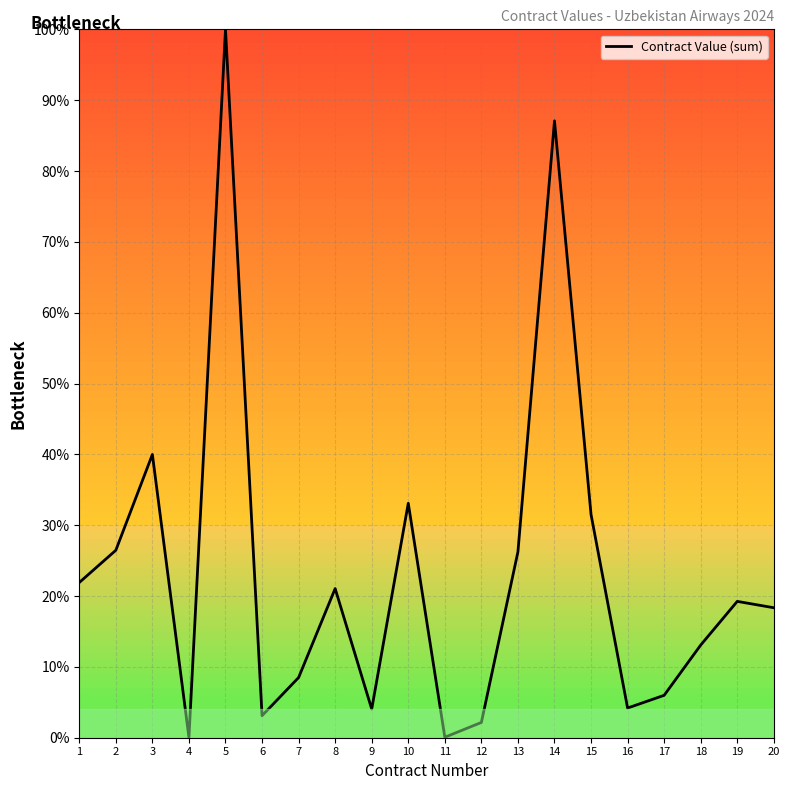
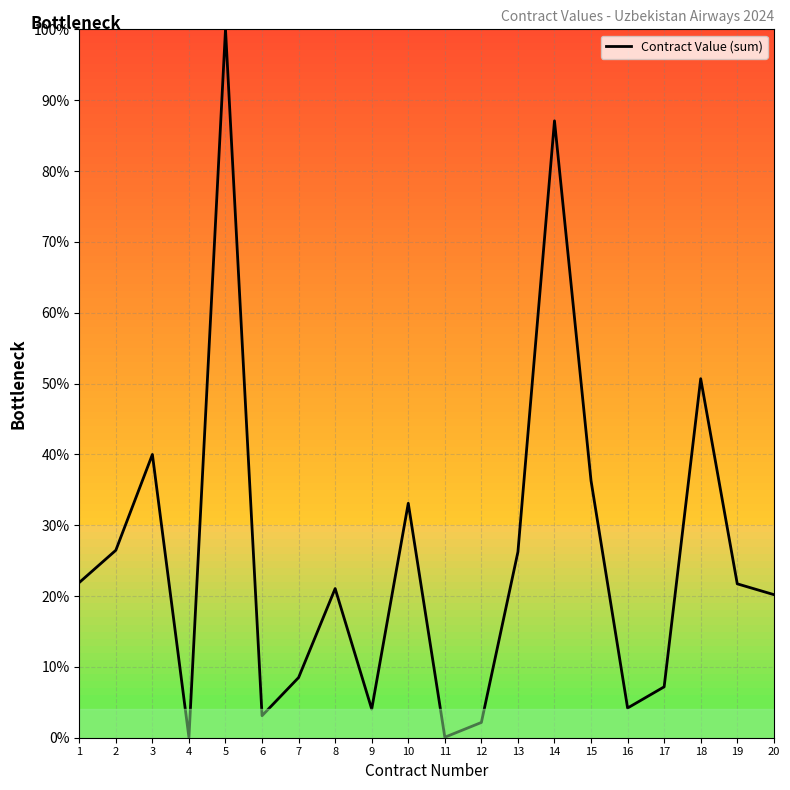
15: 32% -> 36%
17: 6% -> 7%
18: 13% -> 51%
19: 19% -> 22%
20: 18% -> 20%
